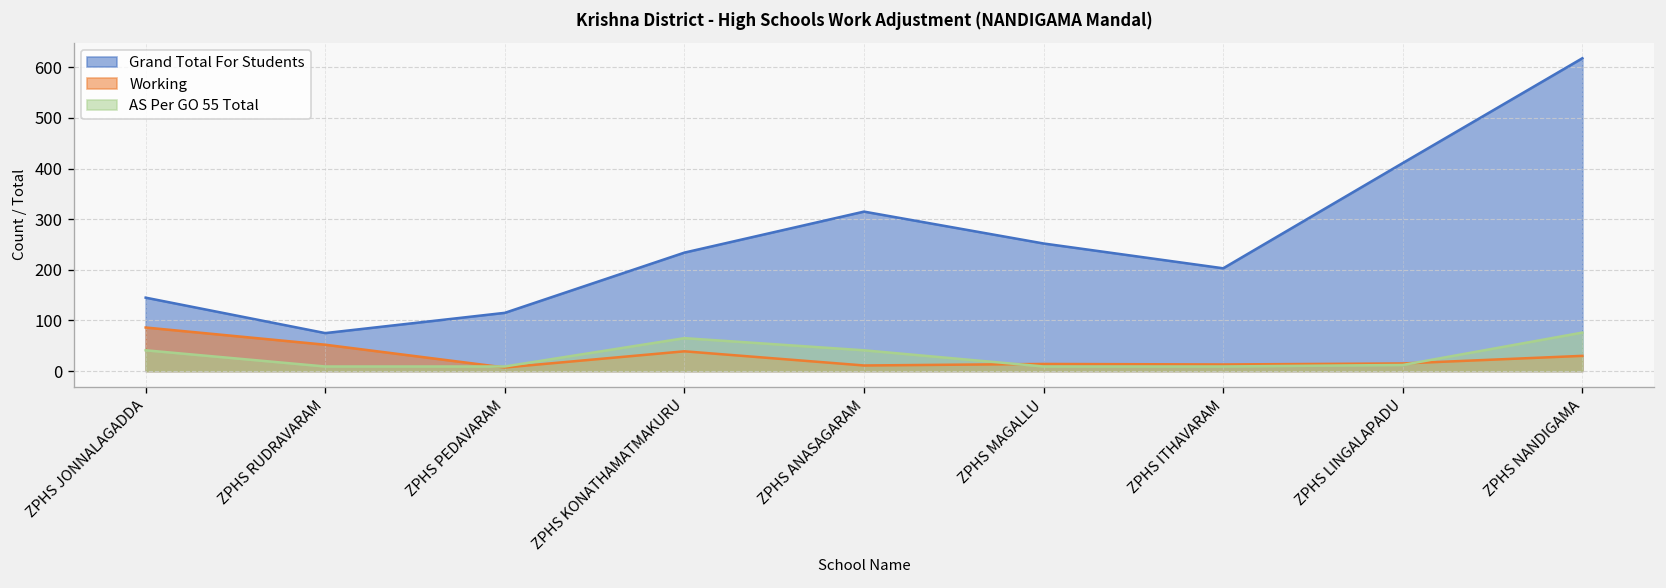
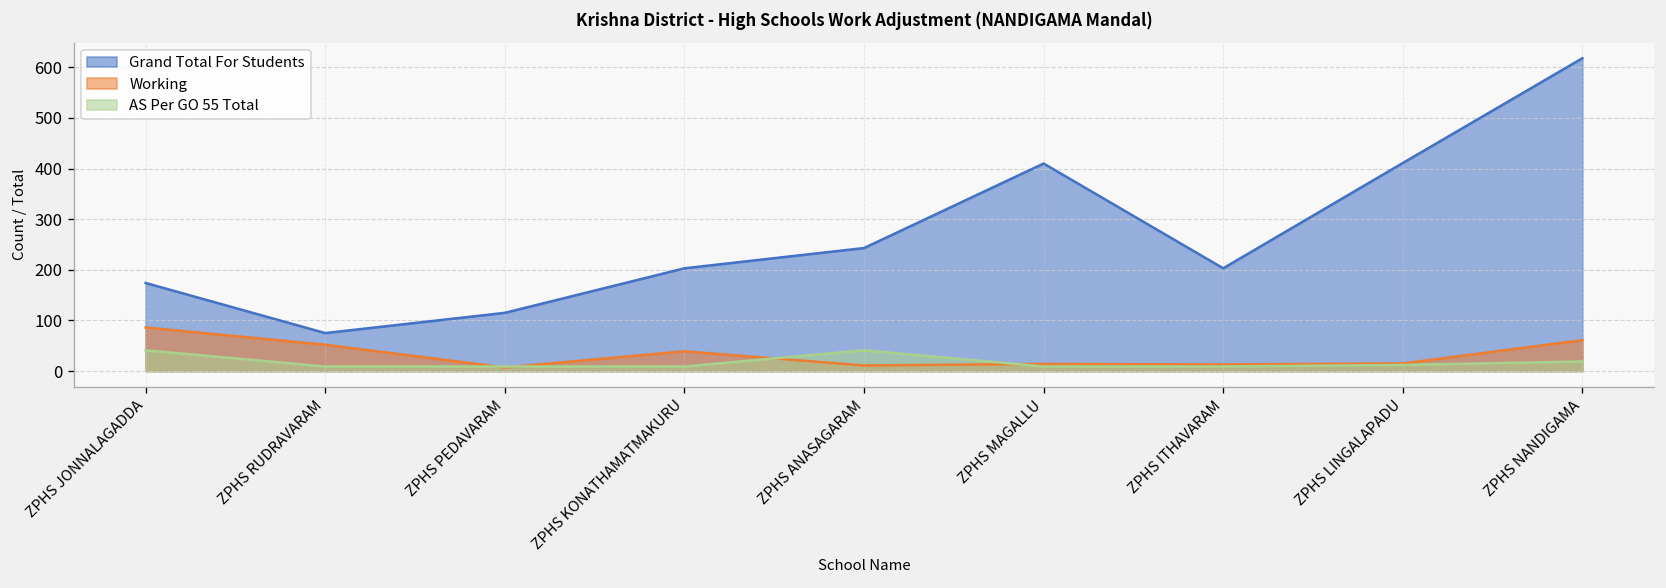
Grand Total For Students, ZPHS JONNALAGADDA: 150 -> 170
Grand Total For Students, ZPHS KONATHAMATMAKURU: 230 -> 200
AS Per GO 55 Total, ZPHS KONATHAMATMAKURU: 70 -> 10
Grand Total For Students, ZPHS ANASAGARAM: 320 -> 240
Grand Total For Students, ZPHS MAGALLU: 250 -> 410
Working, ZPHS NANDIGAMA: 30 -> 60
AS Per GO 55 Total, ZPHS NANDIGAMA: 80 -> 20
